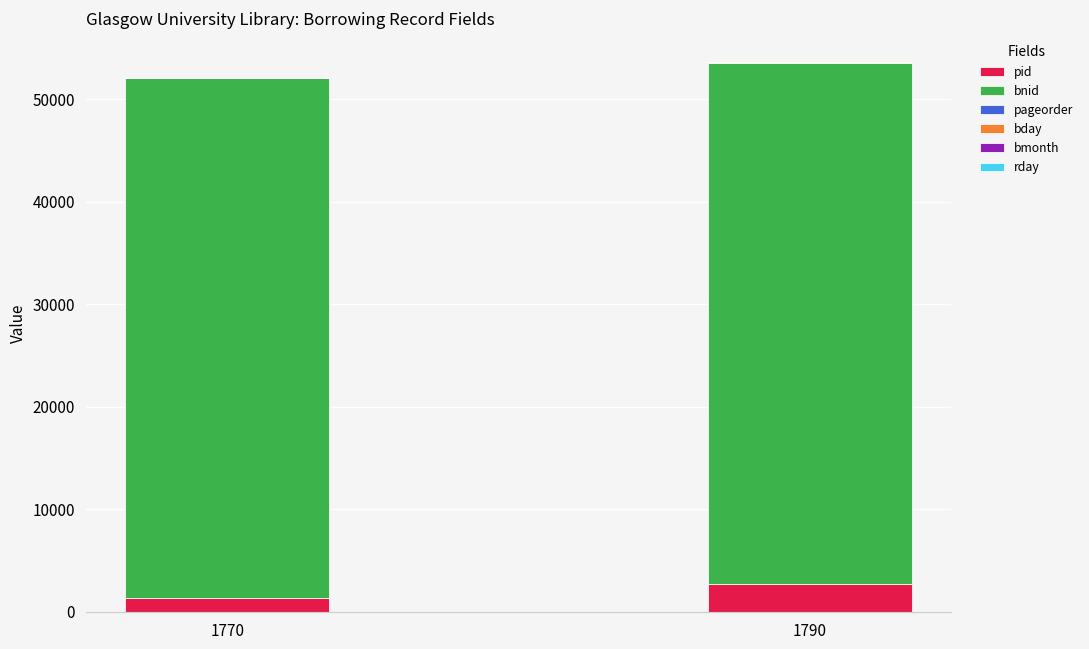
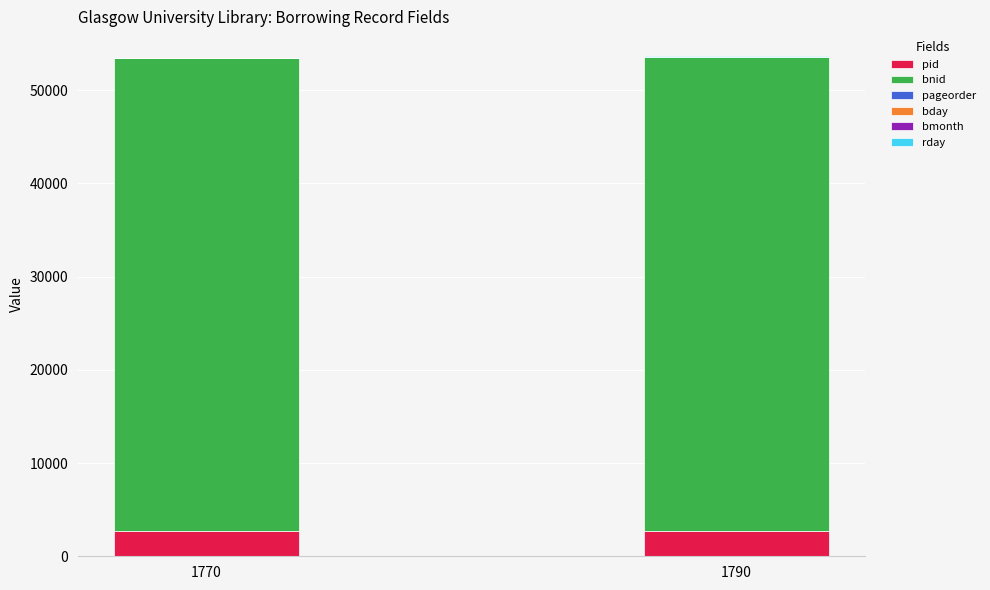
pid, 1770: 1000 -> 3000
